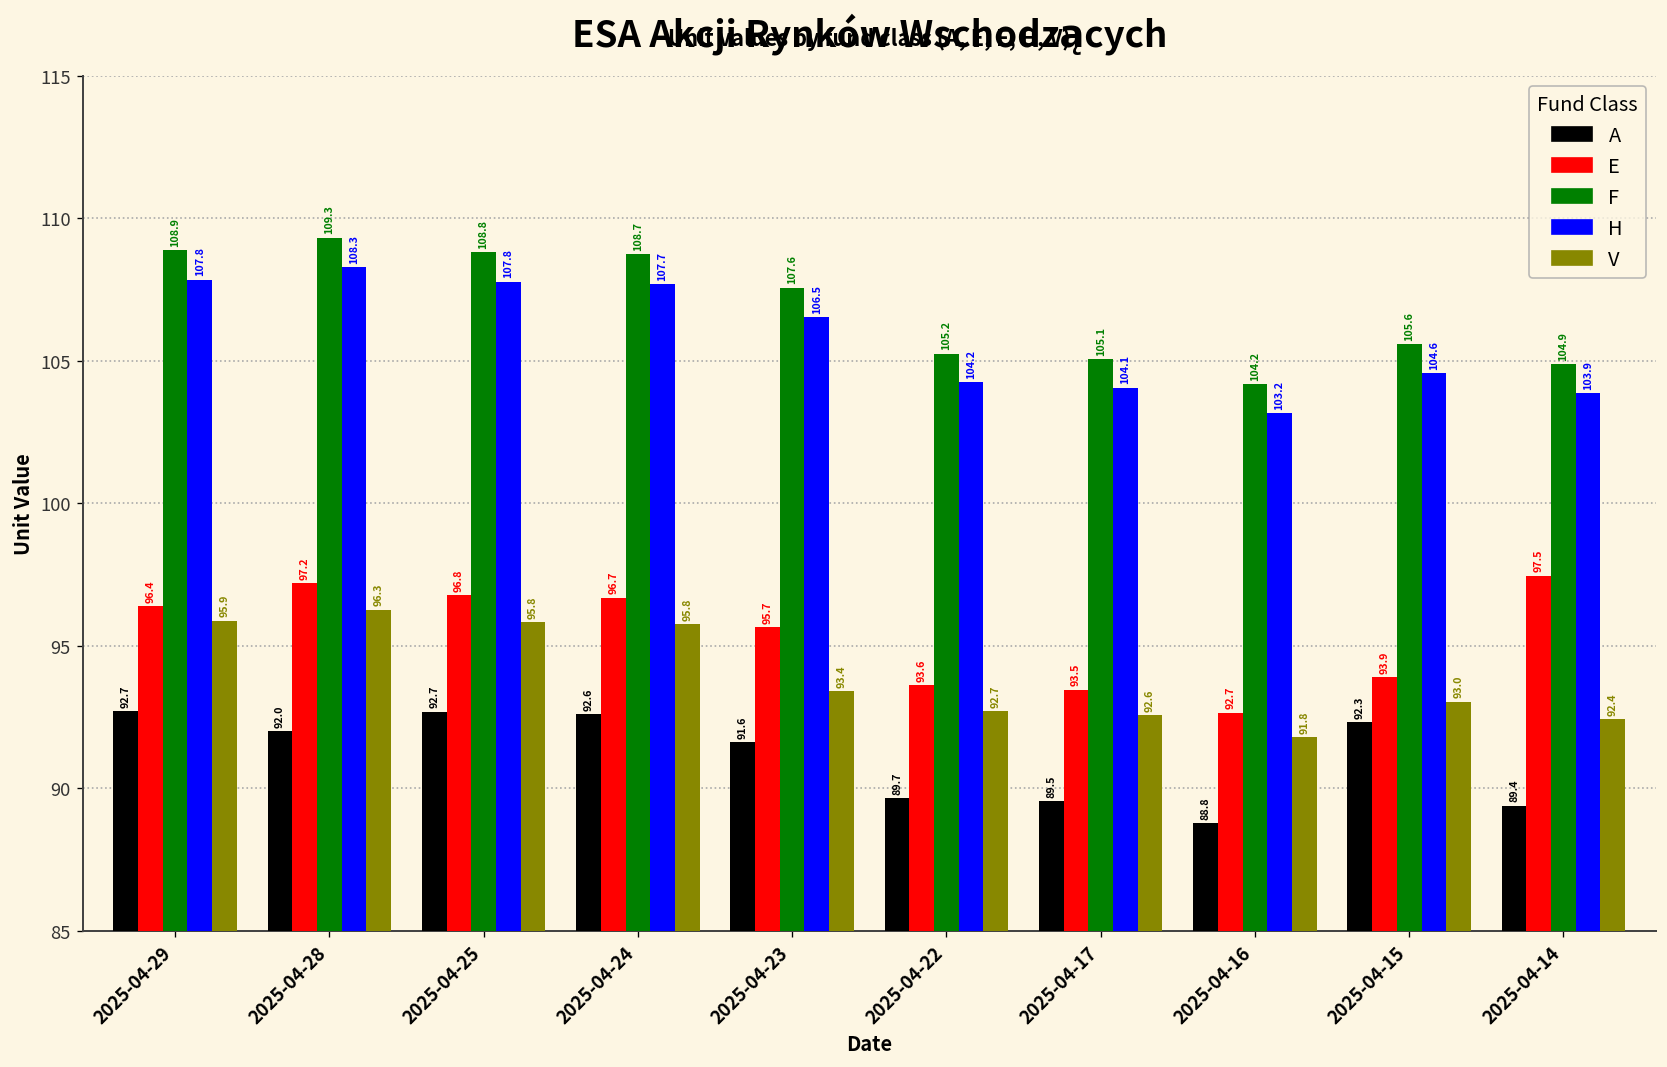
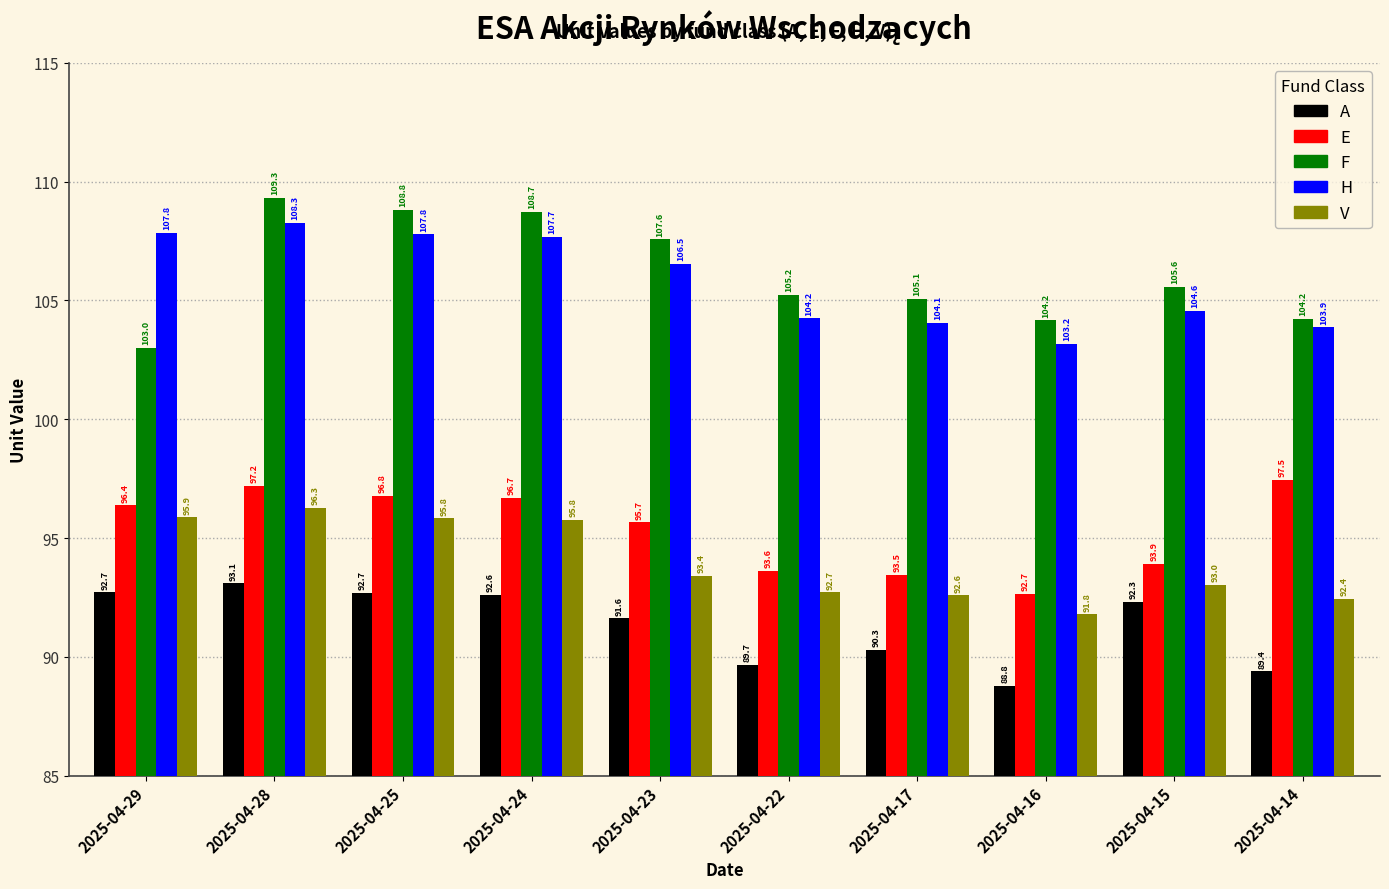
F, 2025-04-29: 108.9 -> 103.0
A, 2025-04-28: 92.0 -> 93.1
A, 2025-04-17: 89.5 -> 90.3
F, 2025-04-14: 104.9 -> 104.2
